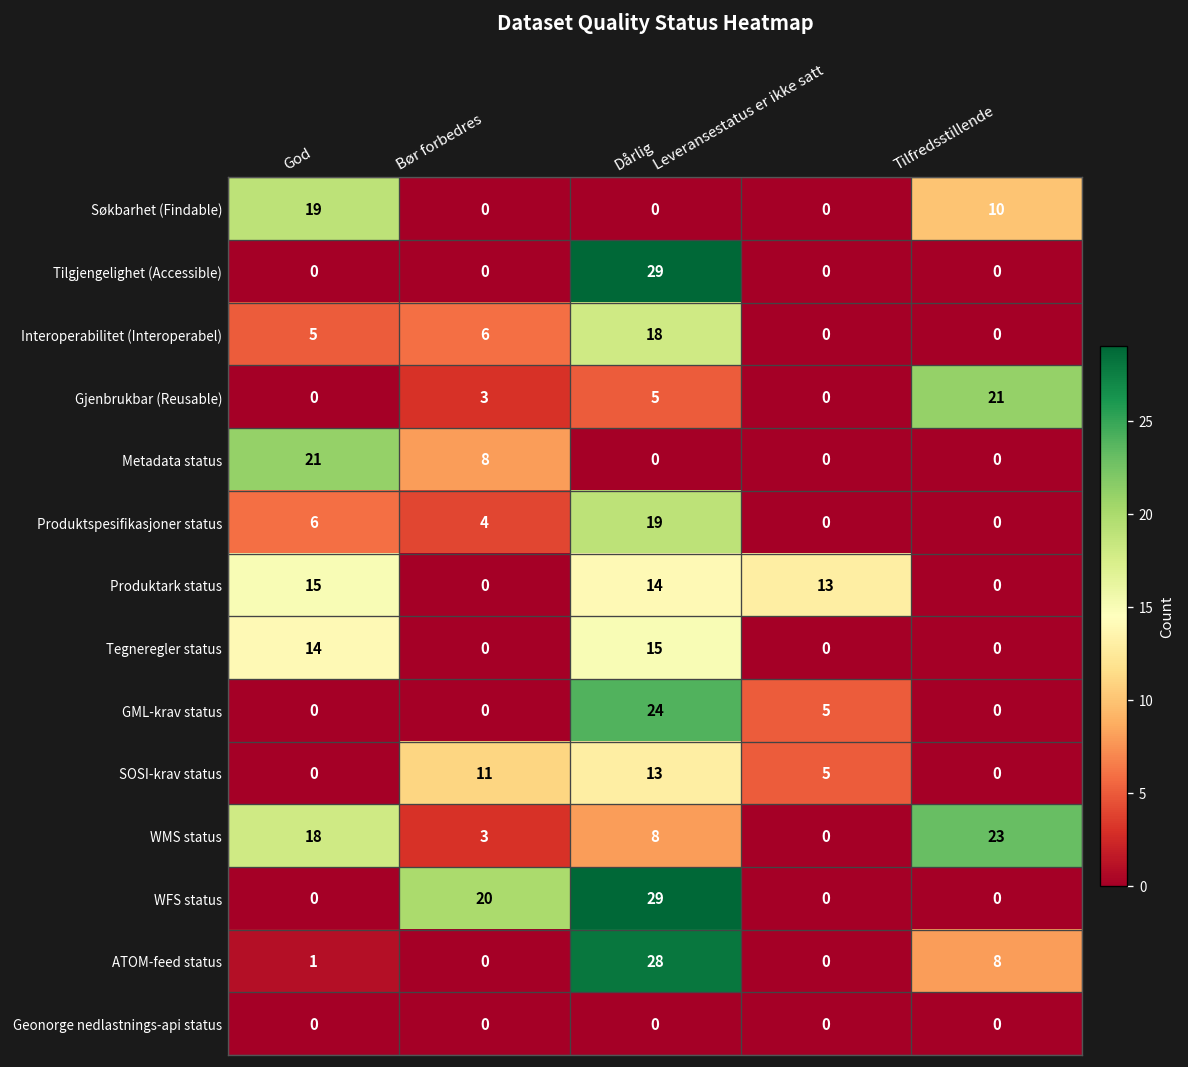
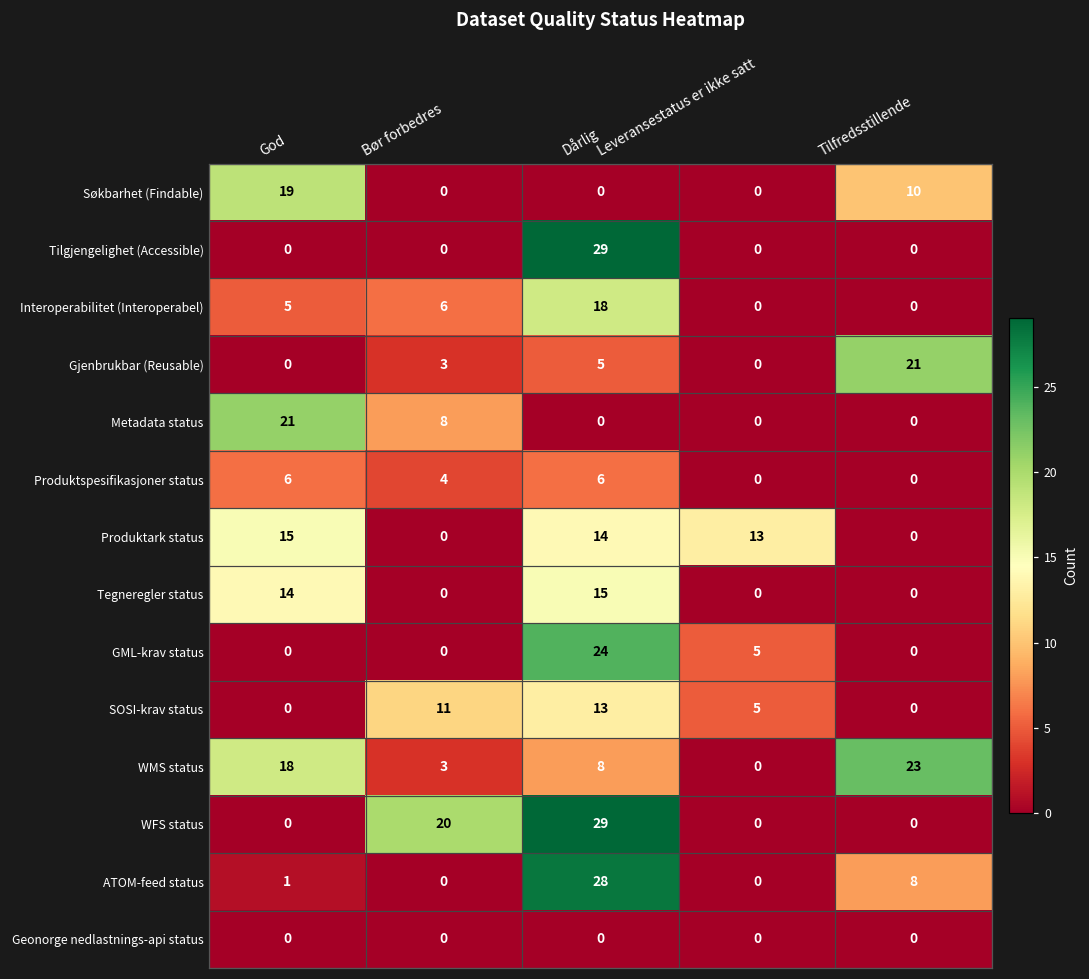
Produktspesifikasjoner status, Dårlig: 19 -> 6
